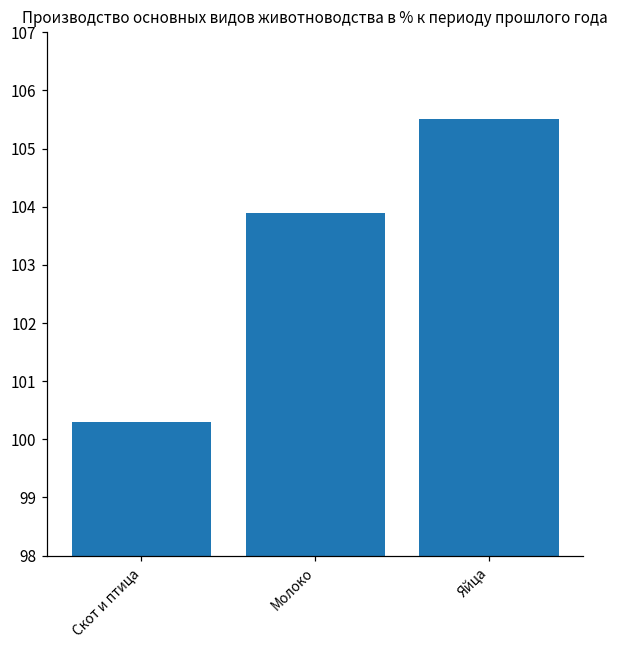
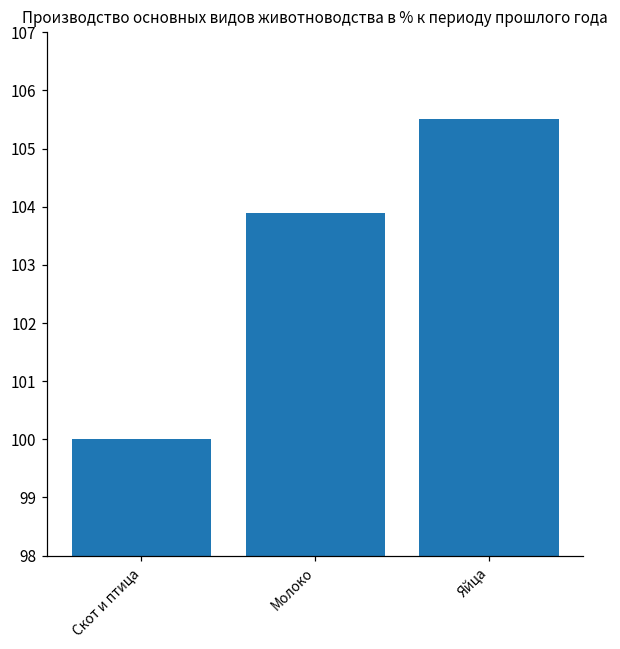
Скот и птица: 100.3 -> 100.0
